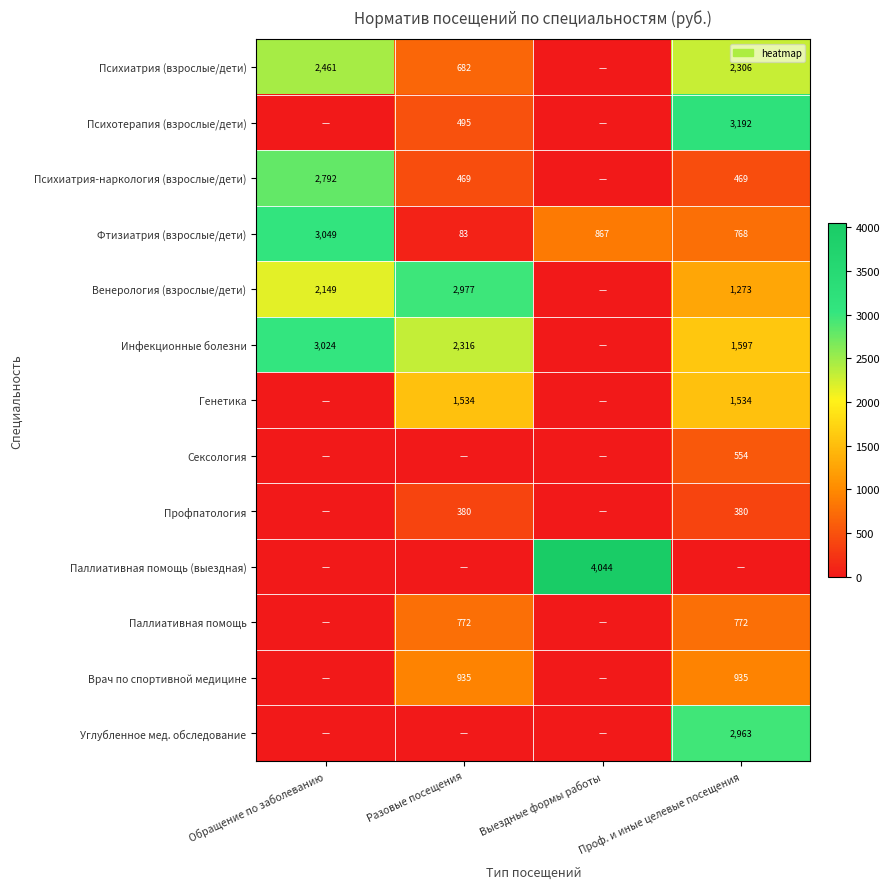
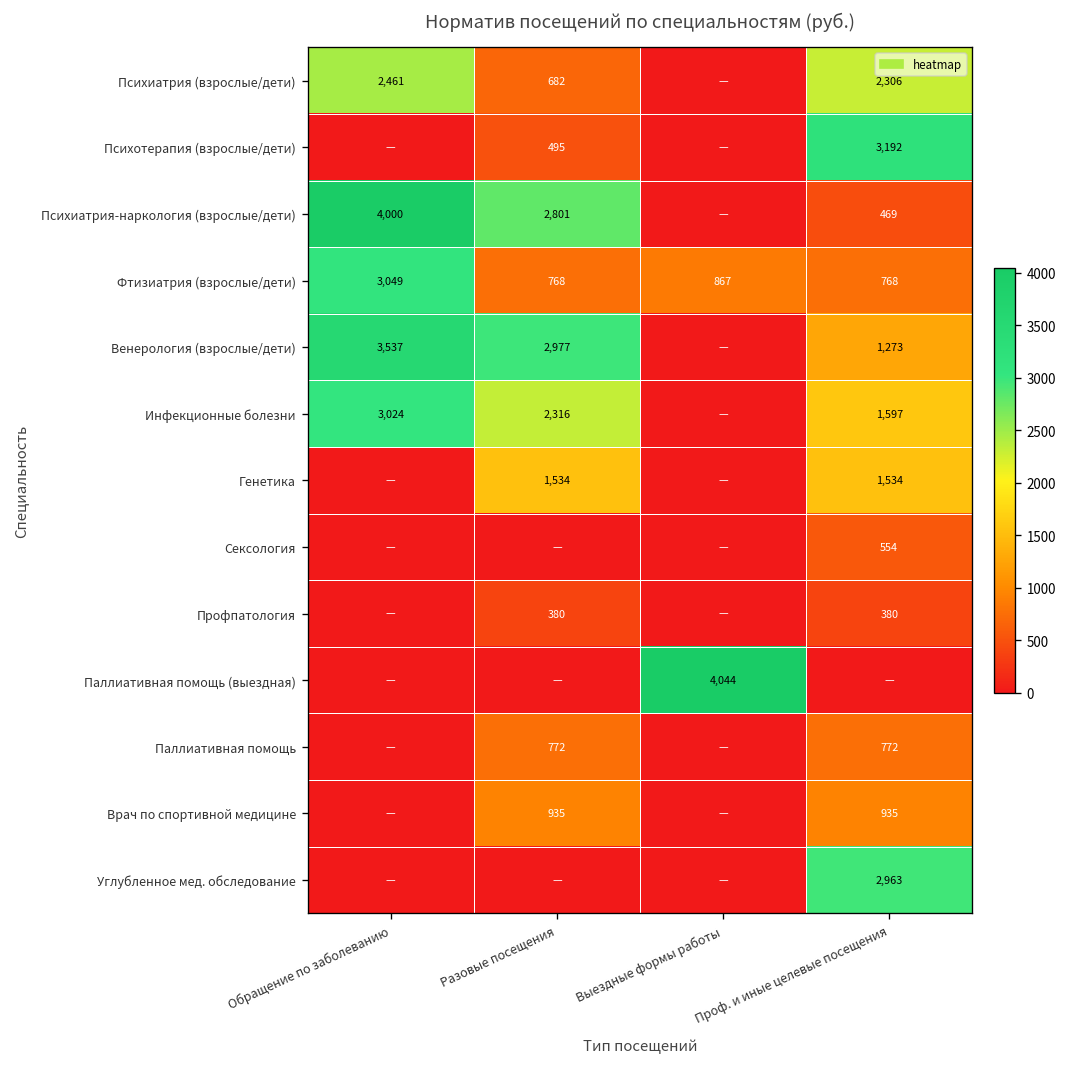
Психиатрия-наркология (взрослые/дети), Обращение по заболеванию: 2,792 -> 4,000
Психиатрия-наркология (взрослые/дети), Разовые посещения: 469 -> 2,801
Фтизиатрия (взрослые/дети), Разовые посещения: 83 -> 768
Венерология (взрослые/дети), Обращение по заболеванию: 2,149 -> 3,537
